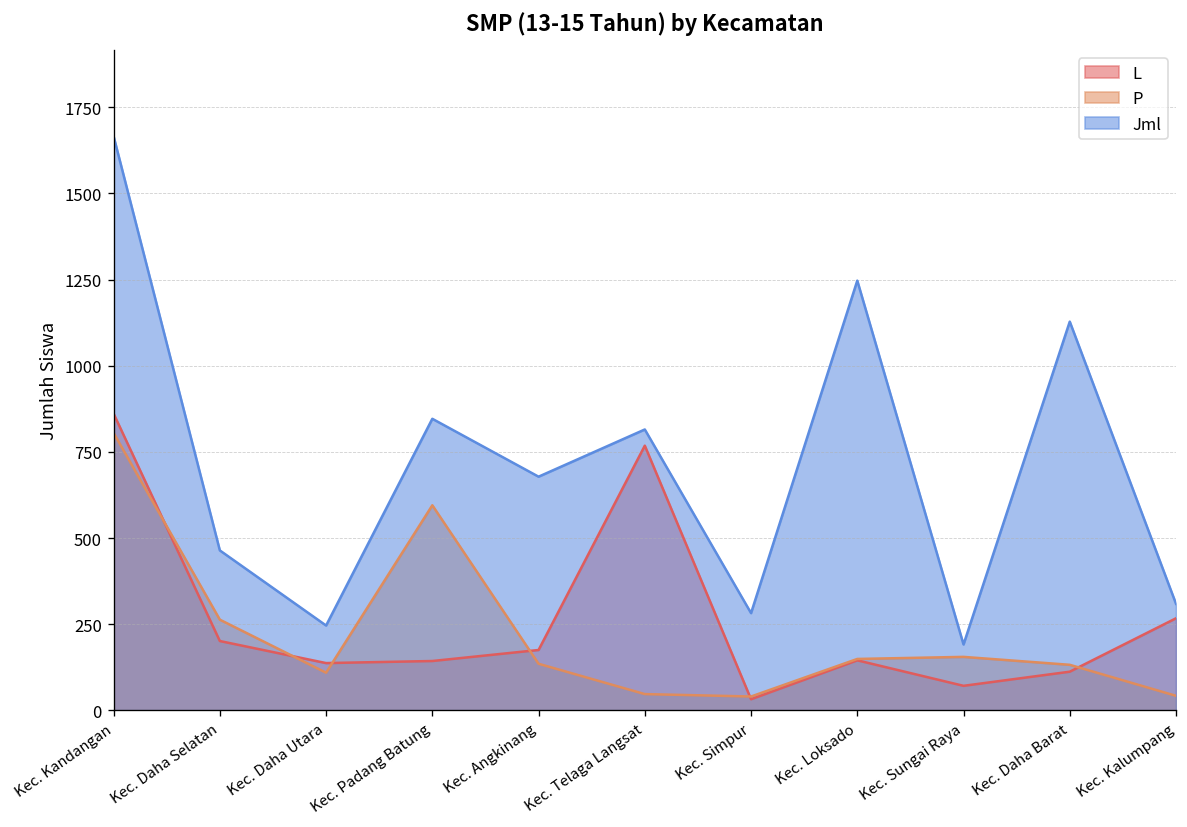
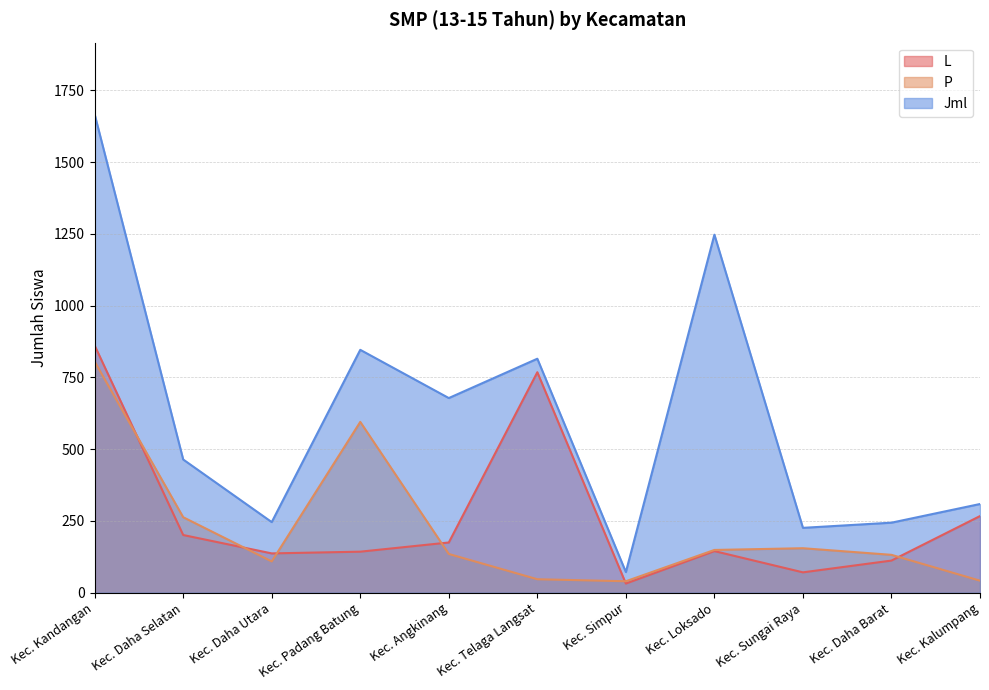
Jml, Kec. Simpur: 280 -> 70
Jml, Kec. Sungai Raya: 190 -> 230
Jml, Kec. Daha Barat: 1130 -> 240
